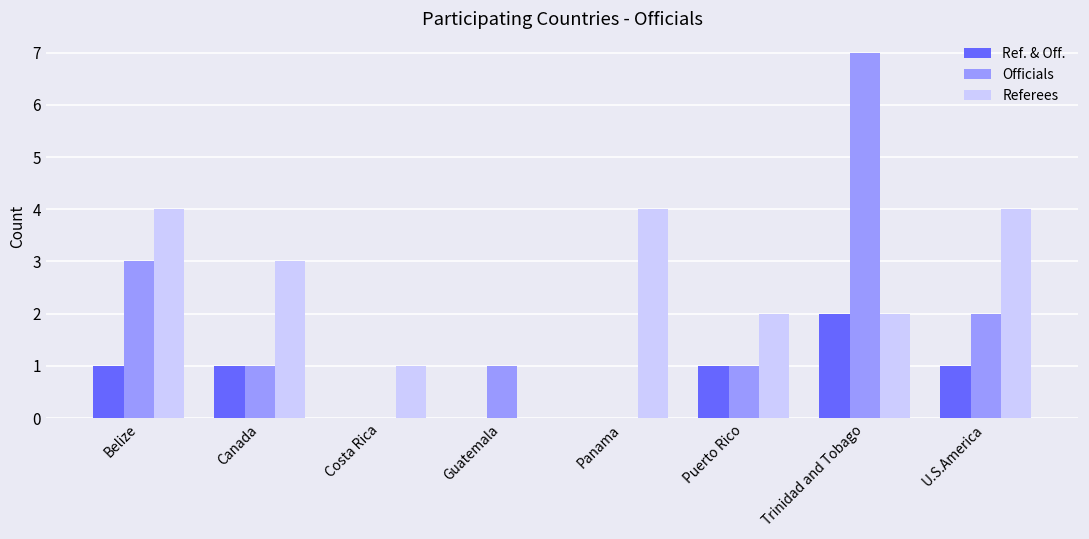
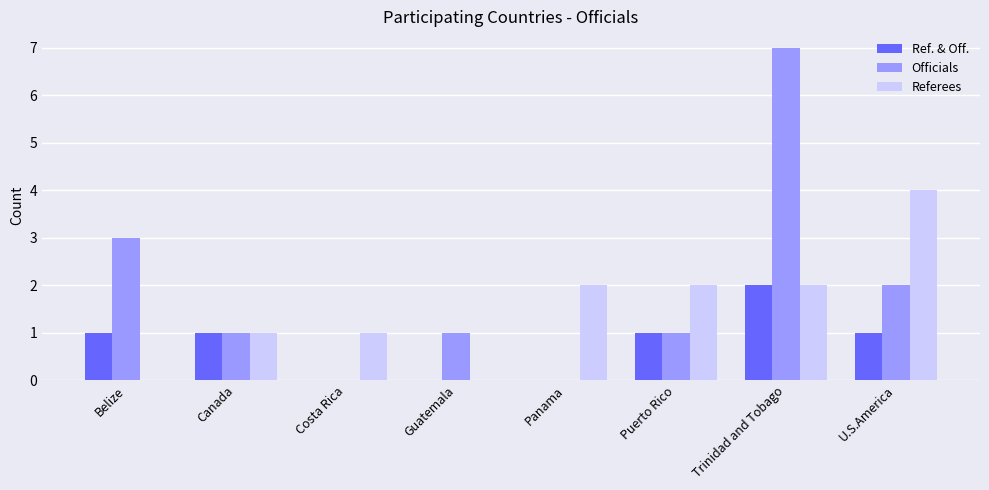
Referees, Belize: 4 -> 0
Referees, Canada: 3 -> 1
Referees, Panama: 4 -> 2
